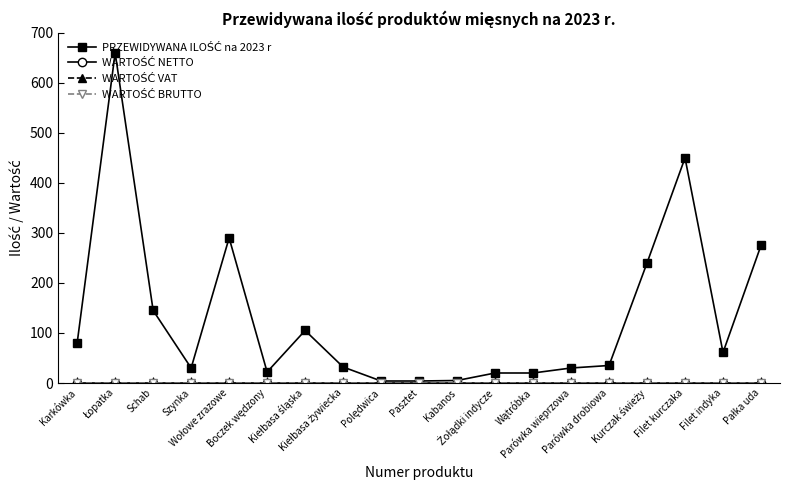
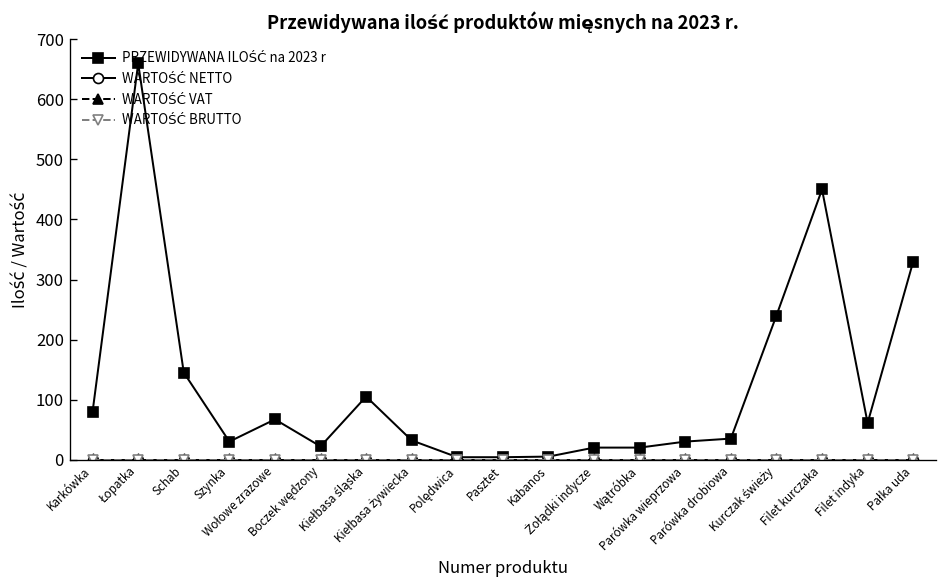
PRZEWIDYWANA ILOŚĆ na 2023 r, Wołowe zrazowe: 290 -> 70
PRZEWIDYWANA ILOŚĆ na 2023 r, Pałka uda: 280 -> 330
